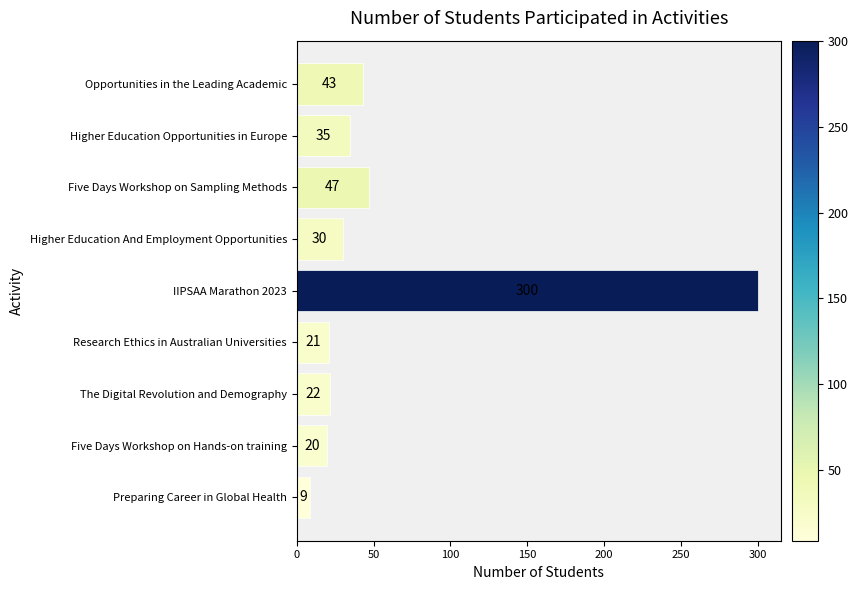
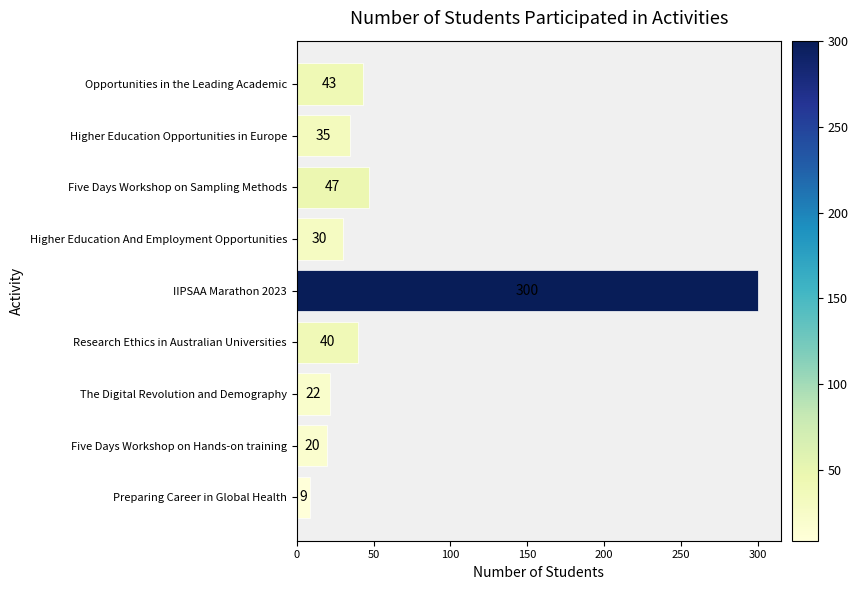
Research Ethics in Australian Universities: 21 -> 40
